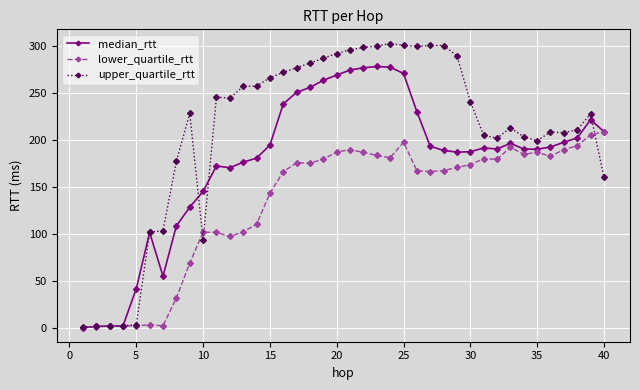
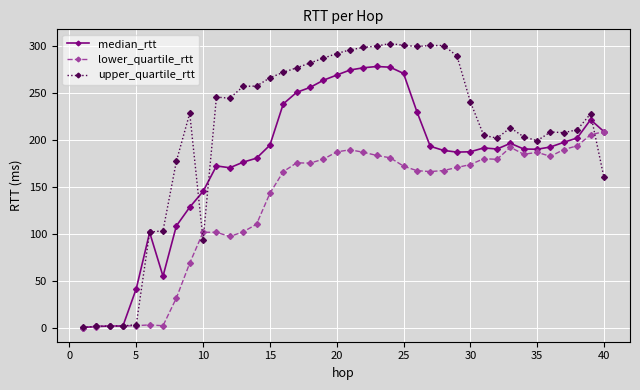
lower_quartile_rtt, 25: 200 -> 170
